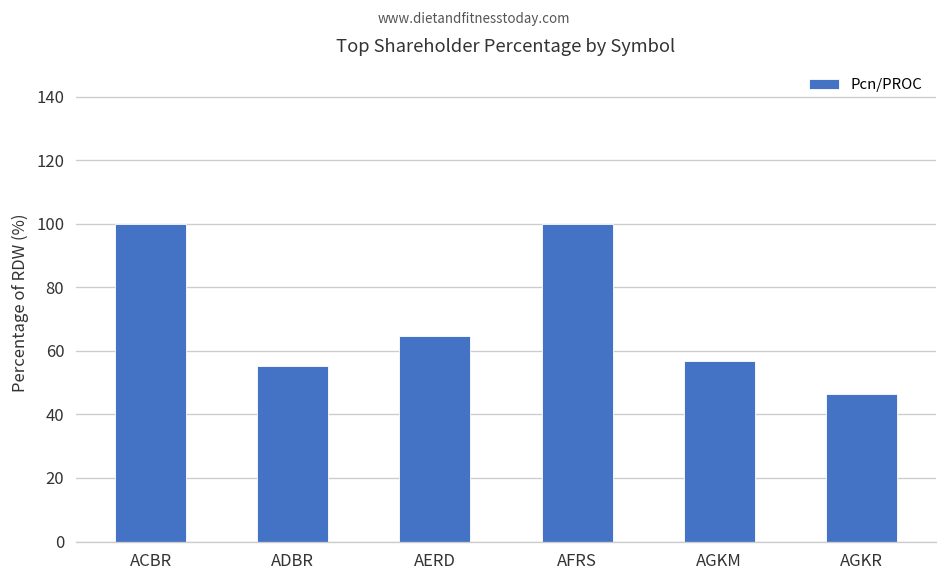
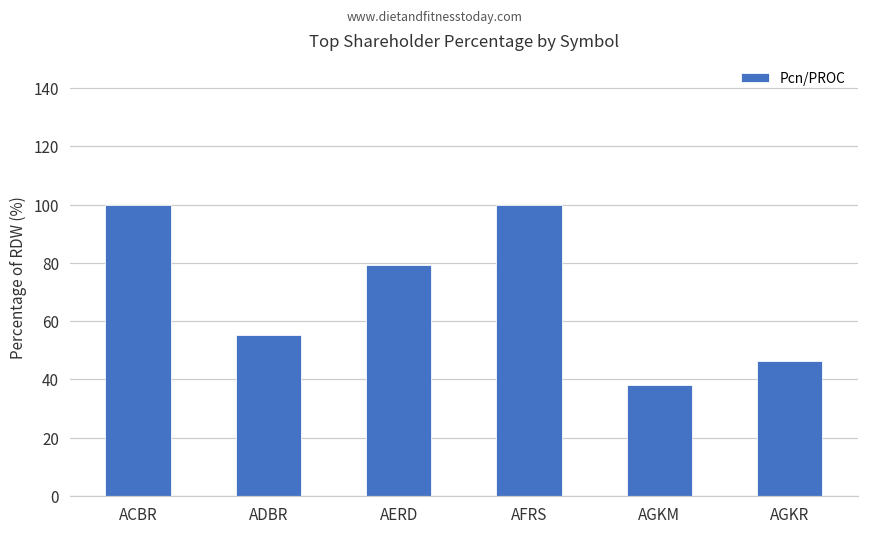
AERD: 65 -> 79
AGKM: 57 -> 38
